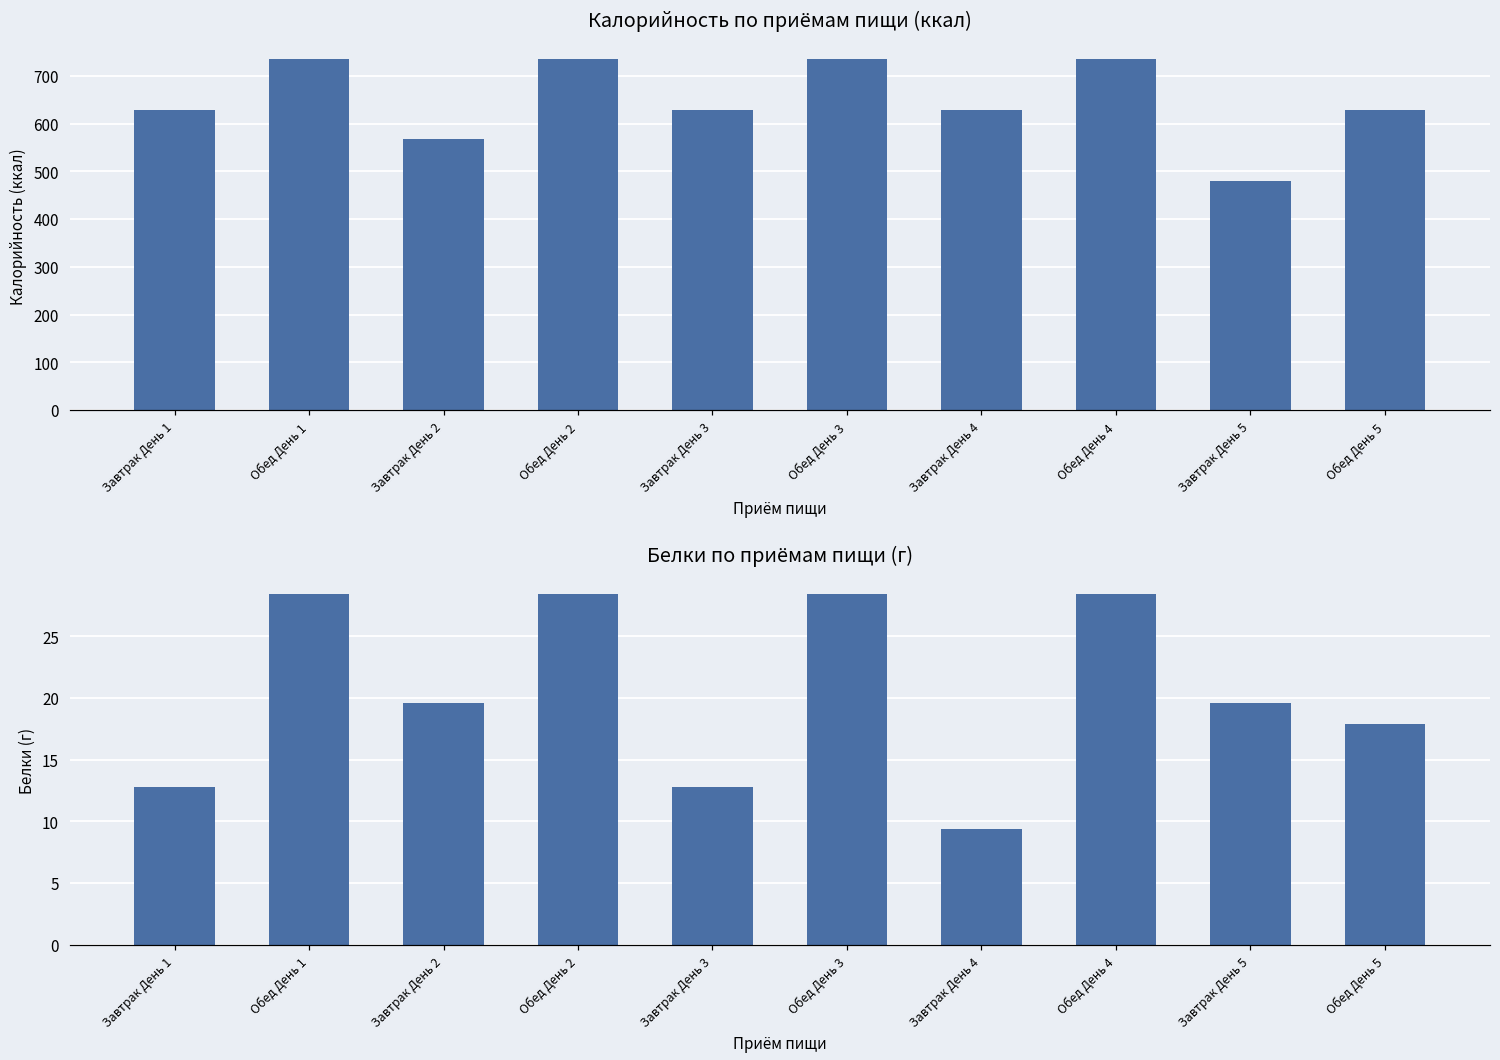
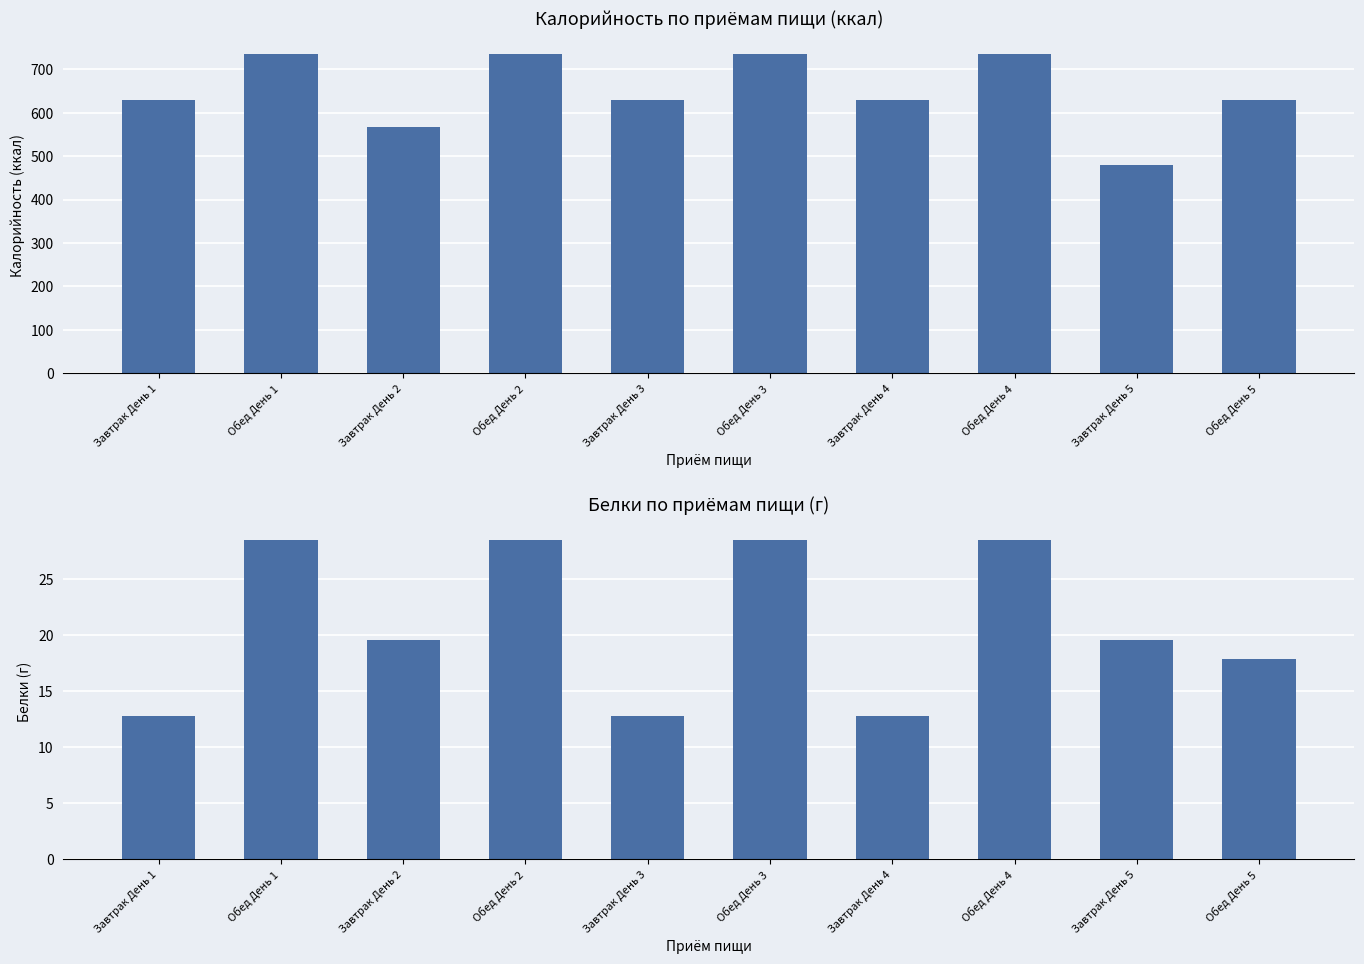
Белки по приёмам пищи (г), Завтрак День 4: 9.4 -> 12.7
